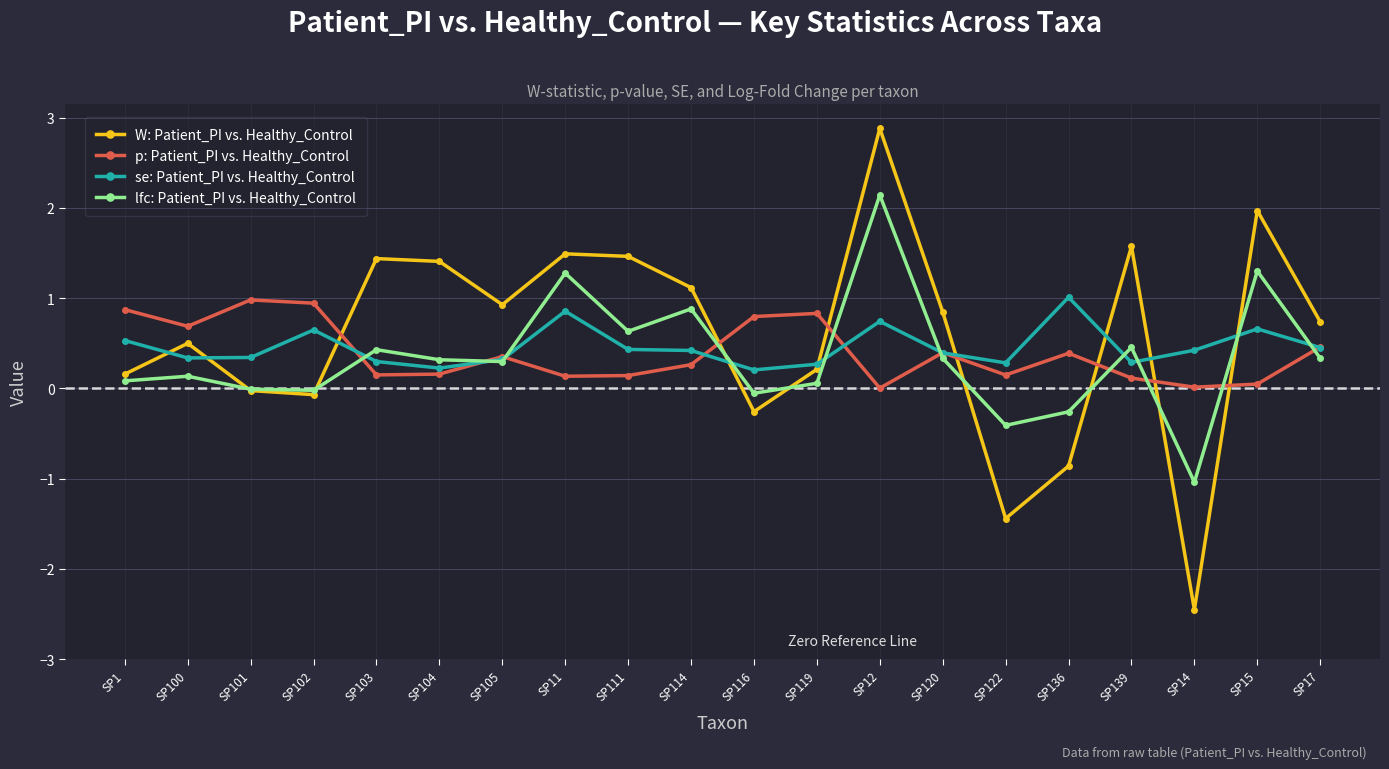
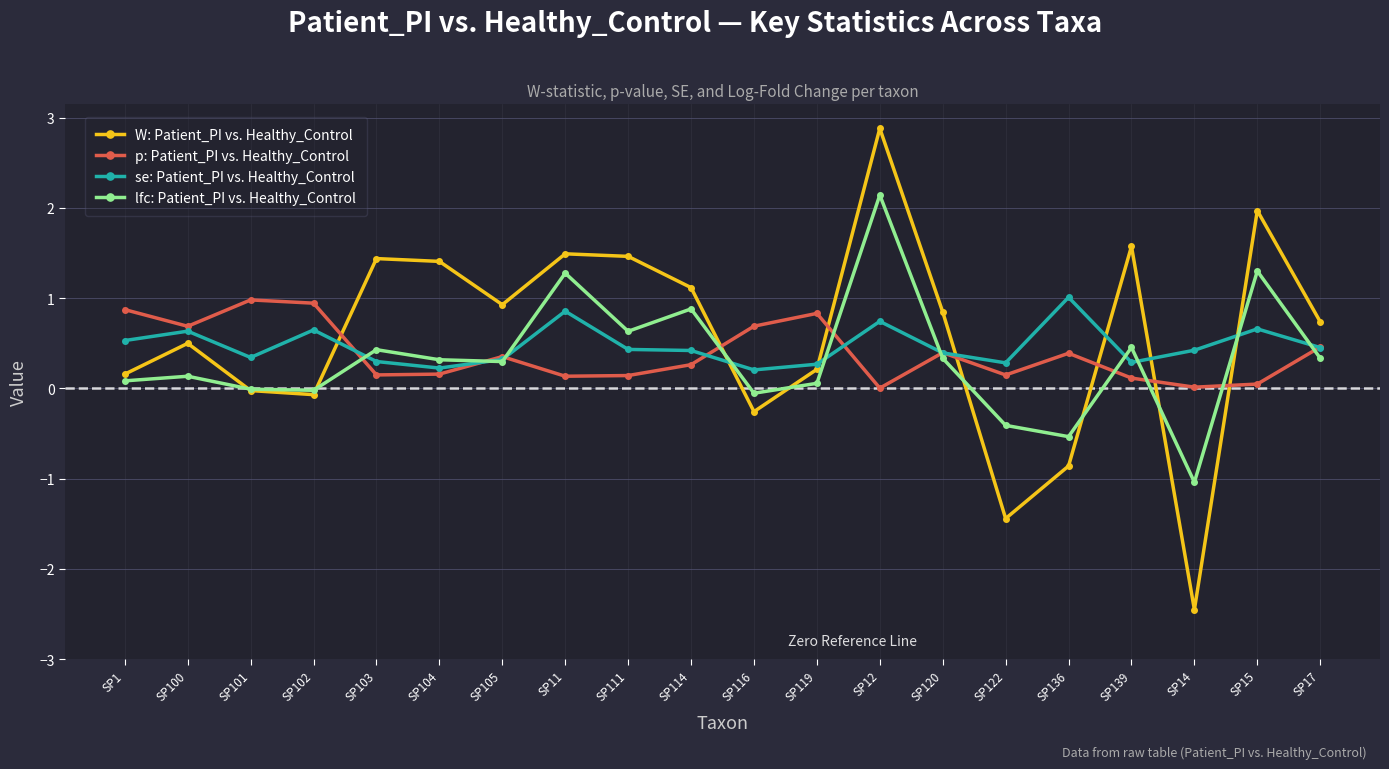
se: Patient_PI vs. Healthy_Control, SP100: 0.3 -> 0.6
p: Patient_PI vs. Healthy_Control, SP116: 0.8 -> 0.7
lfc: Patient_PI vs. Healthy_Control, SP136: -0.3 -> -0.5
